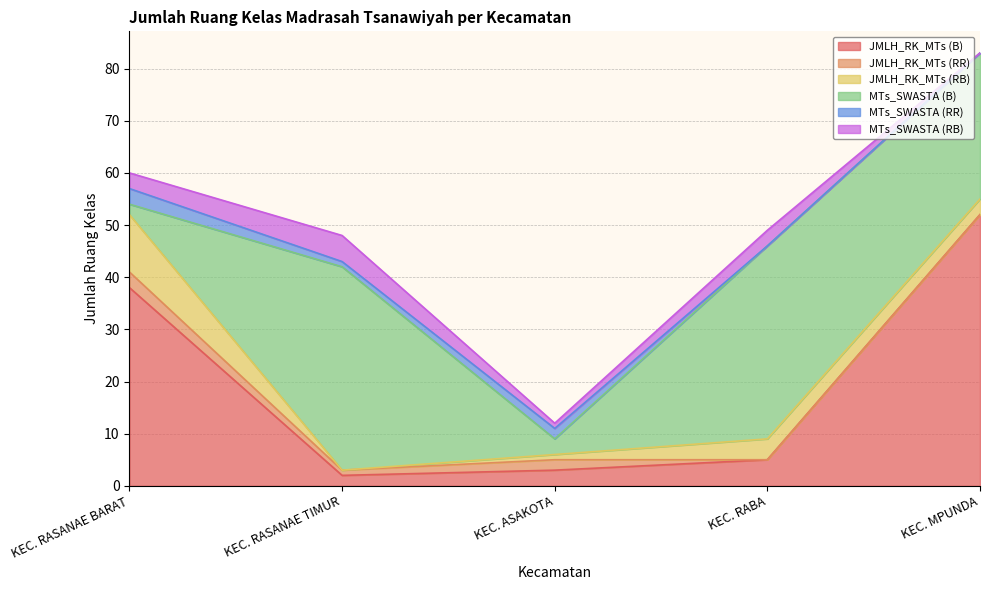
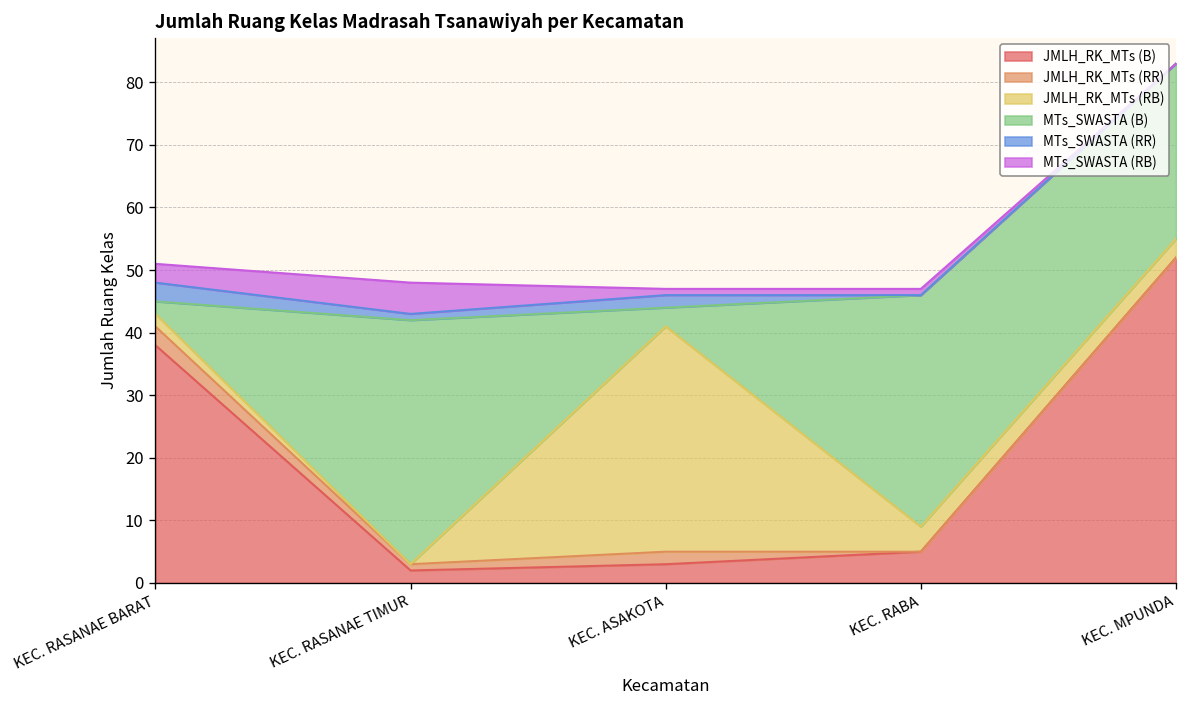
JMLH_RK_MTs (RB), KEC. RASANAE BARAT: 11 -> 2
JMLH_RK_MTs (RB), KEC. ASAKOTA: 1 -> 36
MTs_SWASTA (RB), KEC. RABA: 3 -> 1
